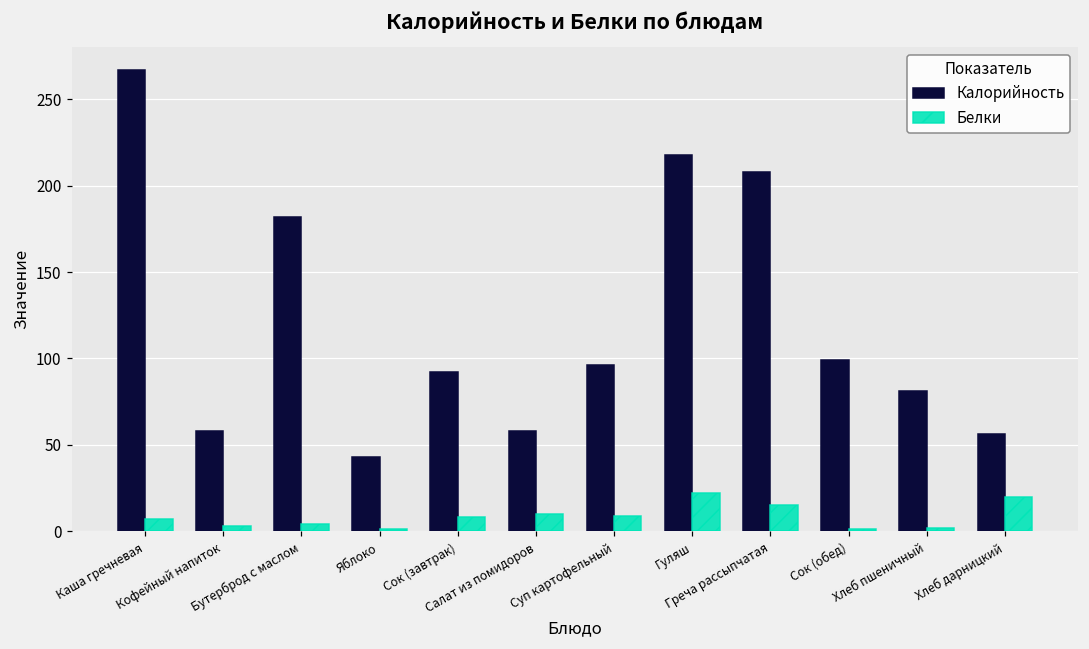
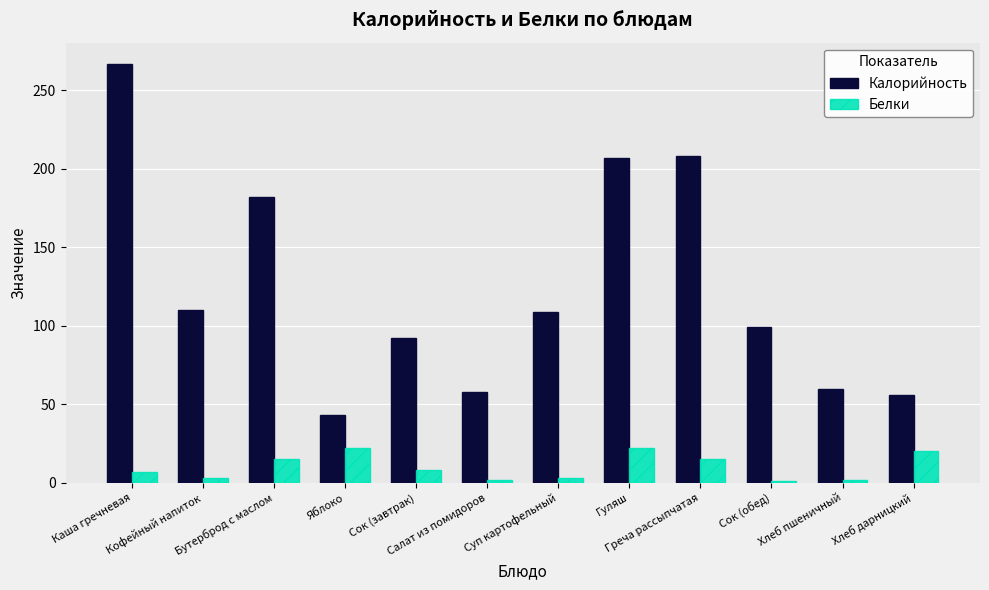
Калорийность, Кофейный напиток: 58 -> 110
Белки, Бутерброд с маслом: 4 -> 15
Белки, Яблоко: 1 -> 22
Белки, Салат из помидоров: 10 -> 2
Калорийность, Суп картофельный: 96 -> 109
Белки, Суп картофельный: 9 -> 3
Калорийность, Гуляш: 218 -> 207
Калорийность, Хлеб пшеничный: 81 -> 60
